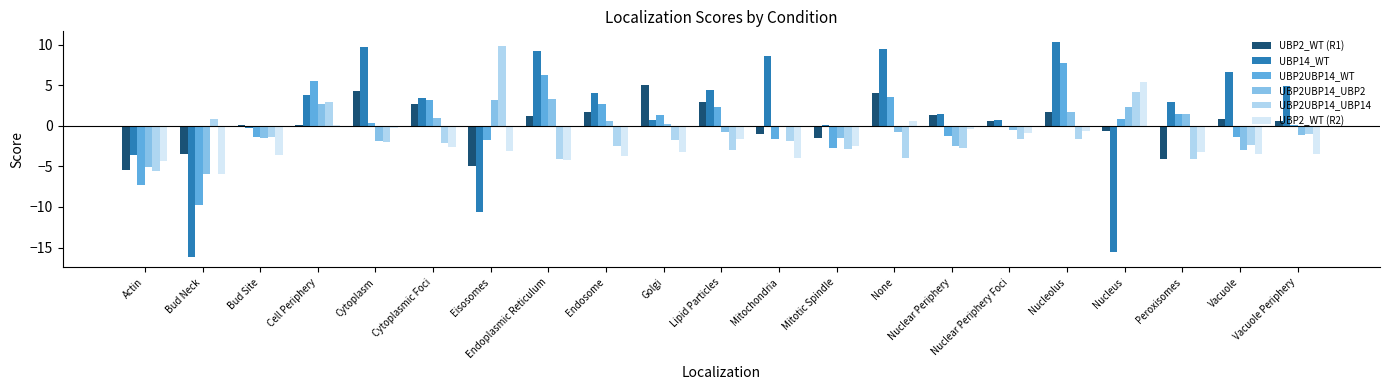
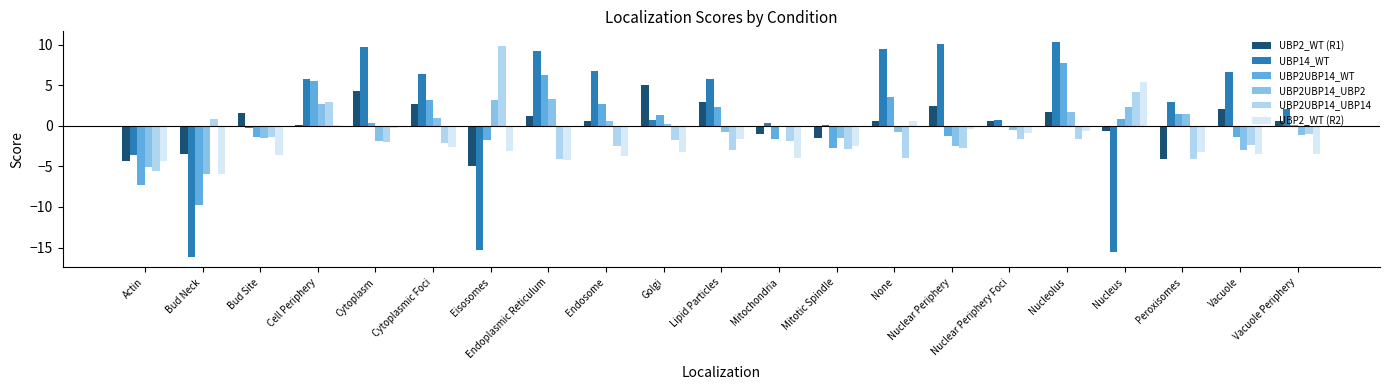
UBP2_WT (R1), Actin: -5 -> -4
UBP2_WT (R1), Bud Site: 0 -> 2
UBP14_WT, Cell Periphery: 4 -> 6
UBP14_WT, Cytoplasmic Foci: 3 -> 6
UBP14_WT, Eisosomes: -11 -> -15
UBP2_WT (R1), Endosome: 2 -> 1
UBP14_WT, Endosome: 4 -> 7
UBP14_WT, Lipid Particles: 4 -> 6
UBP14_WT, Mitochondria: 9 -> 0
UBP2_WT (R1), None: 4 -> 1
UBP2_WT (R1), Nuclear Periphery: 1 -> 2
UBP14_WT, Nuclear Periphery: 1 -> 10
UBP2_WT (R1), Vacuole: 1 -> 2
UBP14_WT, Vacuole Periphery: 5 -> 2
